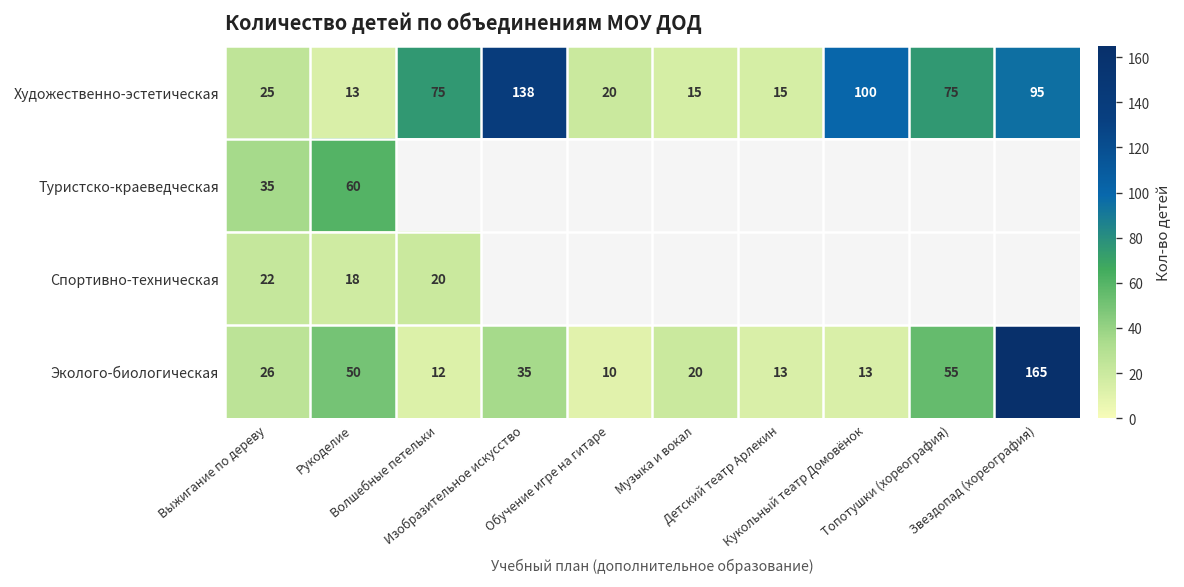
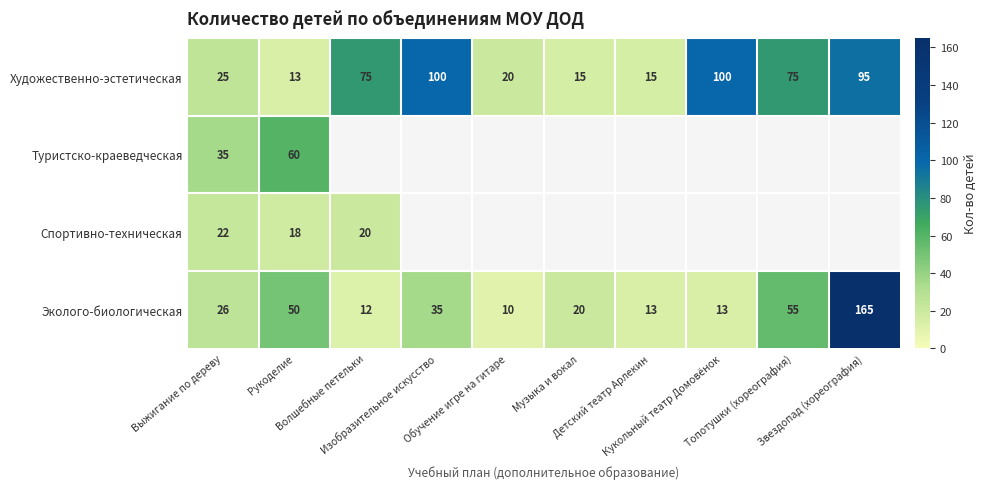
Художественно-эстетическая, Изобразительное искусство: 138 -> 100
